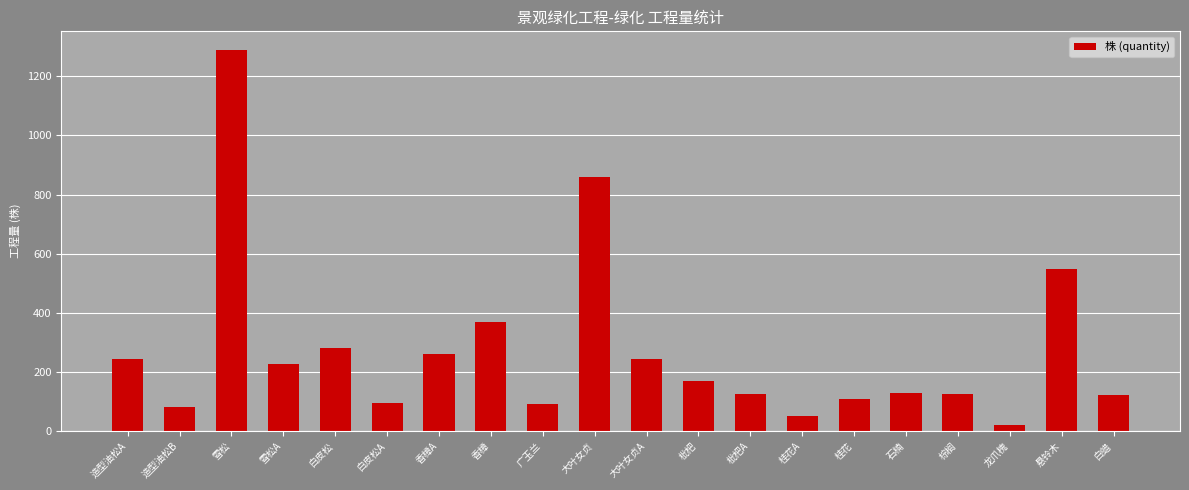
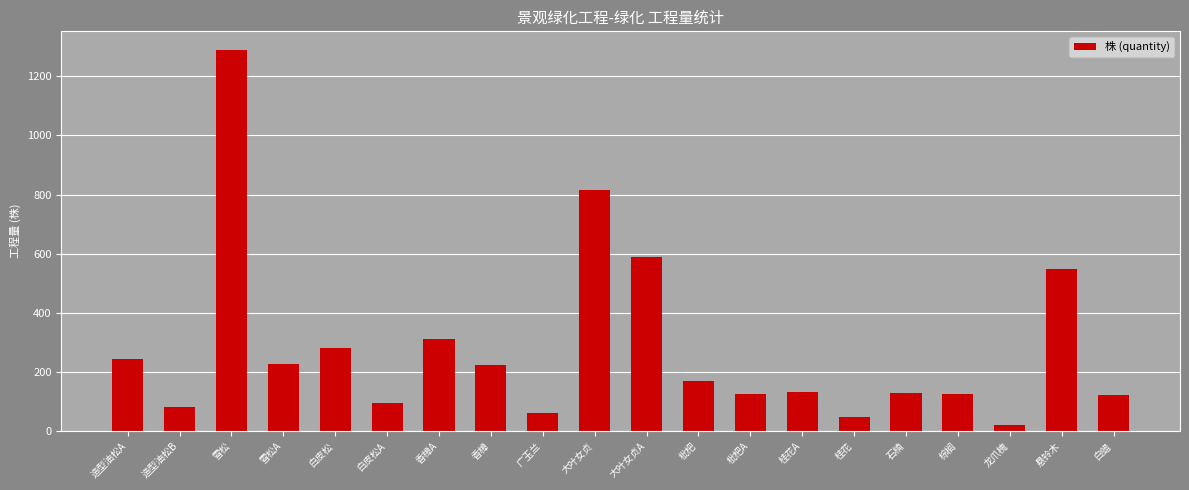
香樟A: 260 -> 310
香樟: 370 -> 220
广玉兰: 90 -> 60
大叶女贞: 860 -> 810
大叶女贞A: 240 -> 590
桂花A: 50 -> 130
桂花: 110 -> 50
